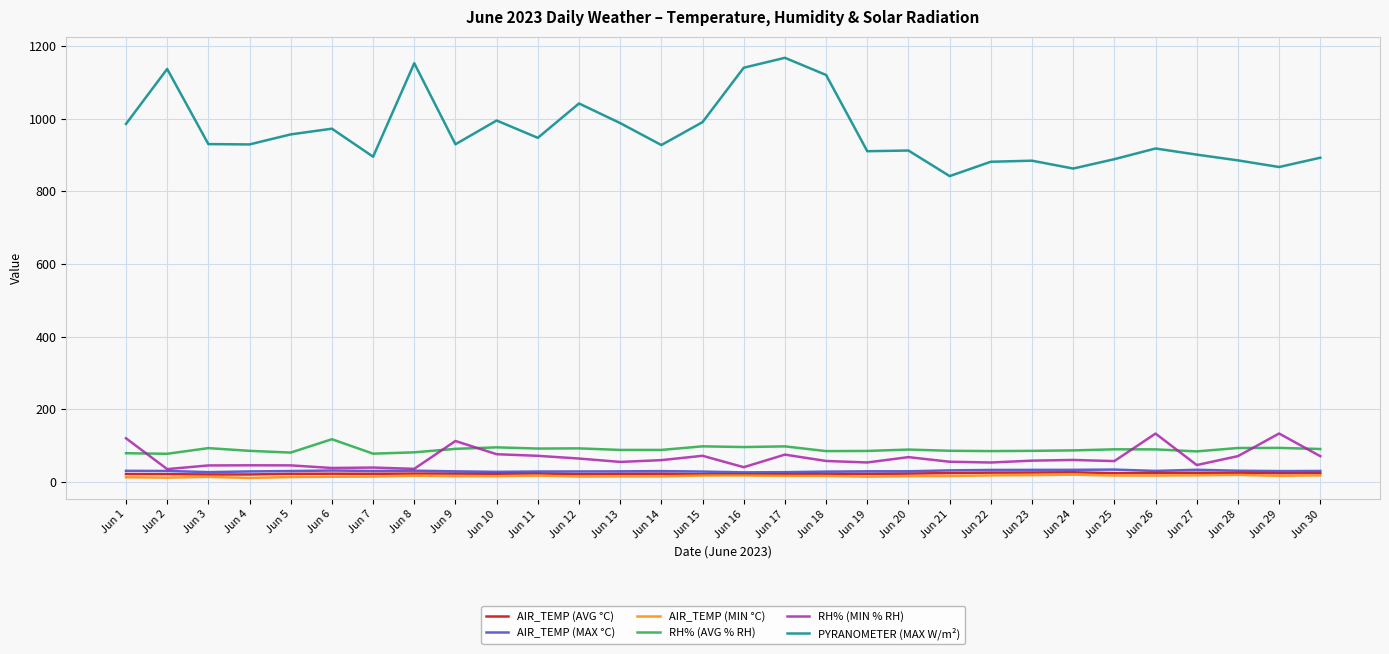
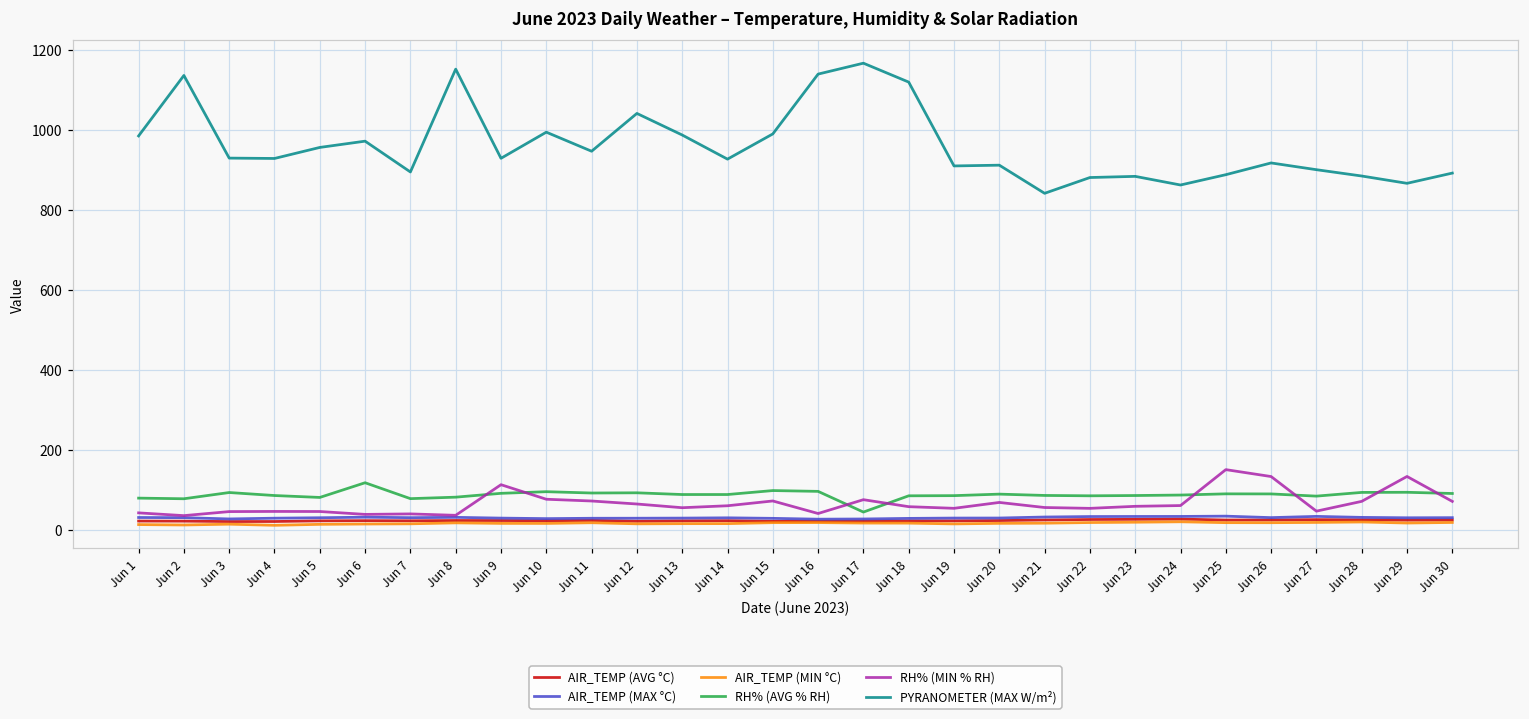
RH% (MIN % RH), Jun 1: 120 -> 40
RH% (AVG % RH), Jun 17: 100 -> 40
RH% (MIN % RH), Jun 25: 60 -> 150
